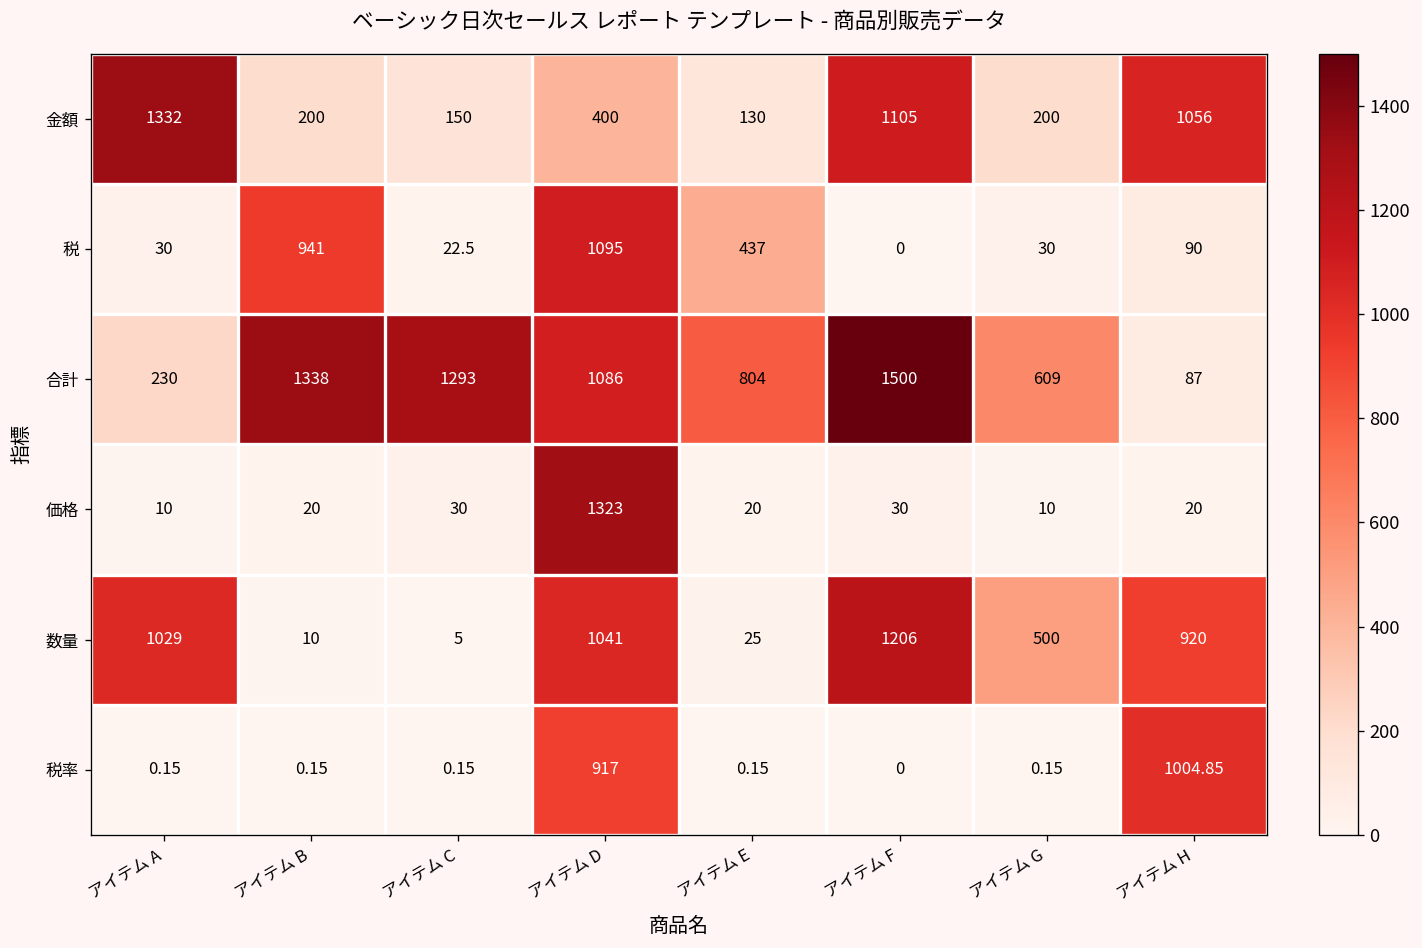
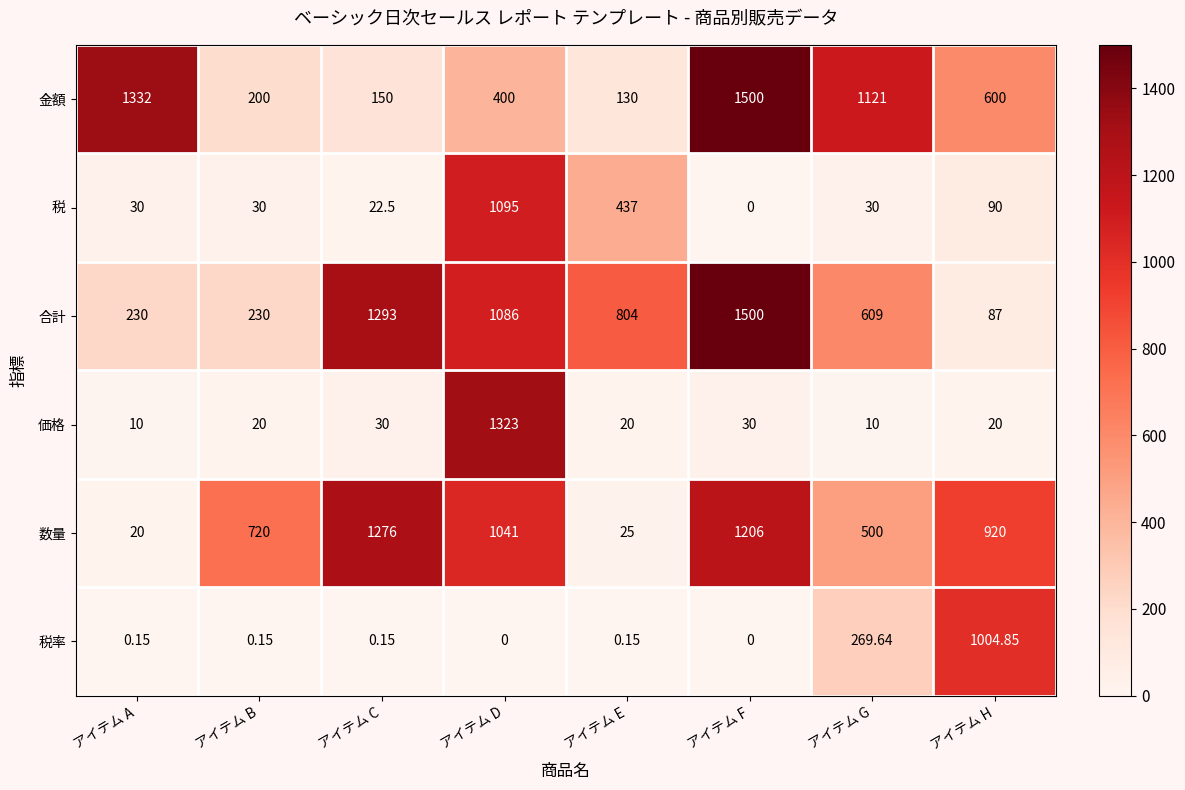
金額, アイテム F: 1105 -> 1500
金額, アイテム G: 200 -> 1121
金額, アイテム H: 1056 -> 600
税, アイテム B: 941 -> 30
合計, アイテム B: 1338 -> 230
数量, アイテム A: 1029 -> 20
数量, アイテム B: 10 -> 720
数量, アイテム C: 5 -> 1276
税率, アイテム D: 917 -> 0
税率, アイテム G: 0.15 -> 269.64
